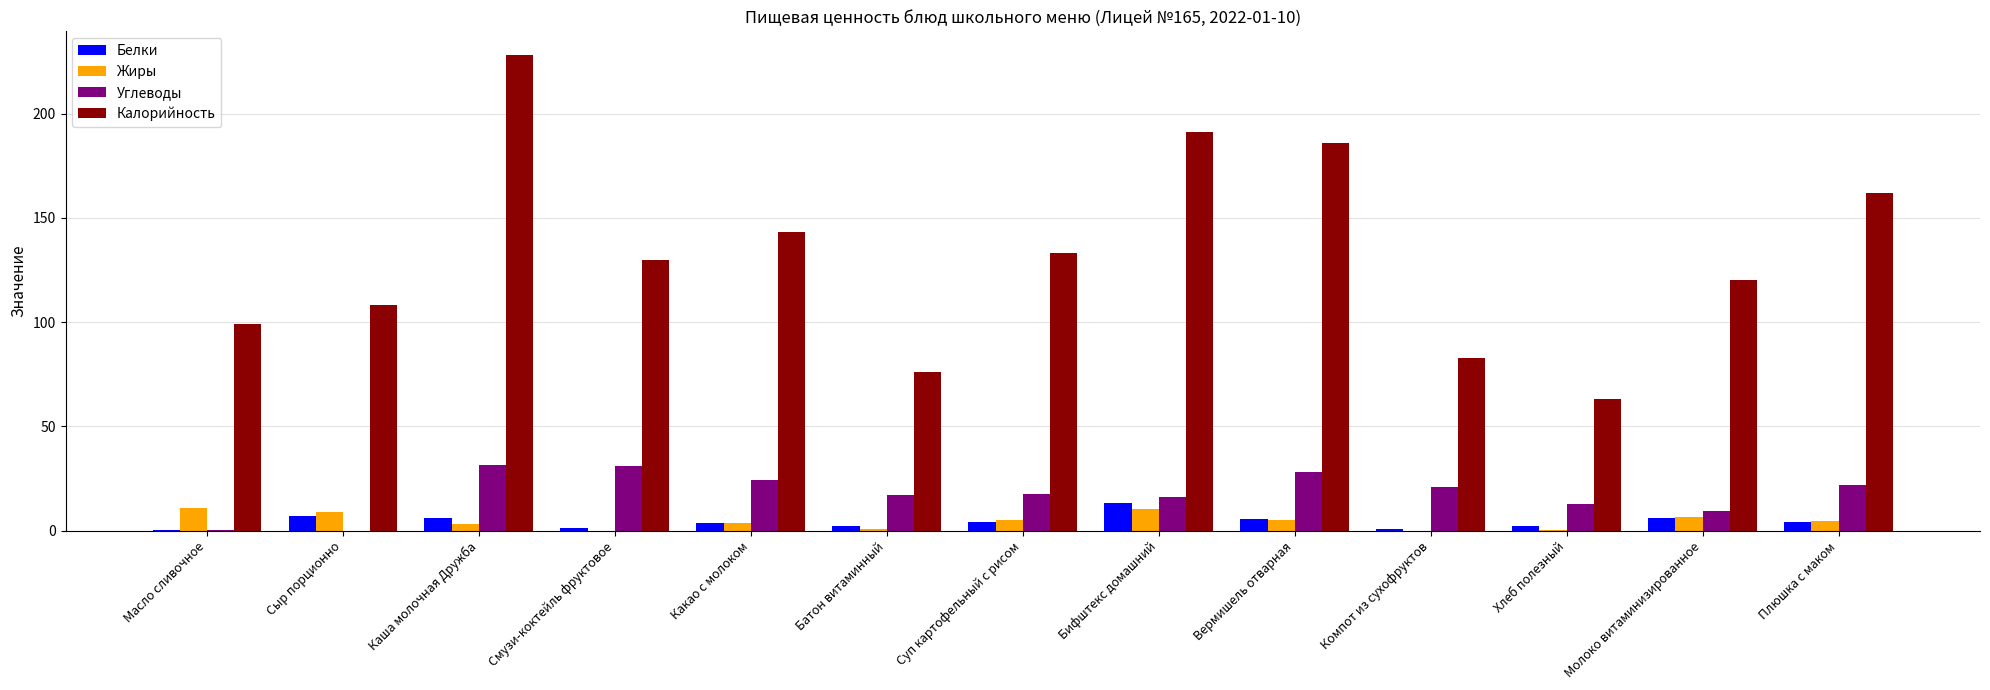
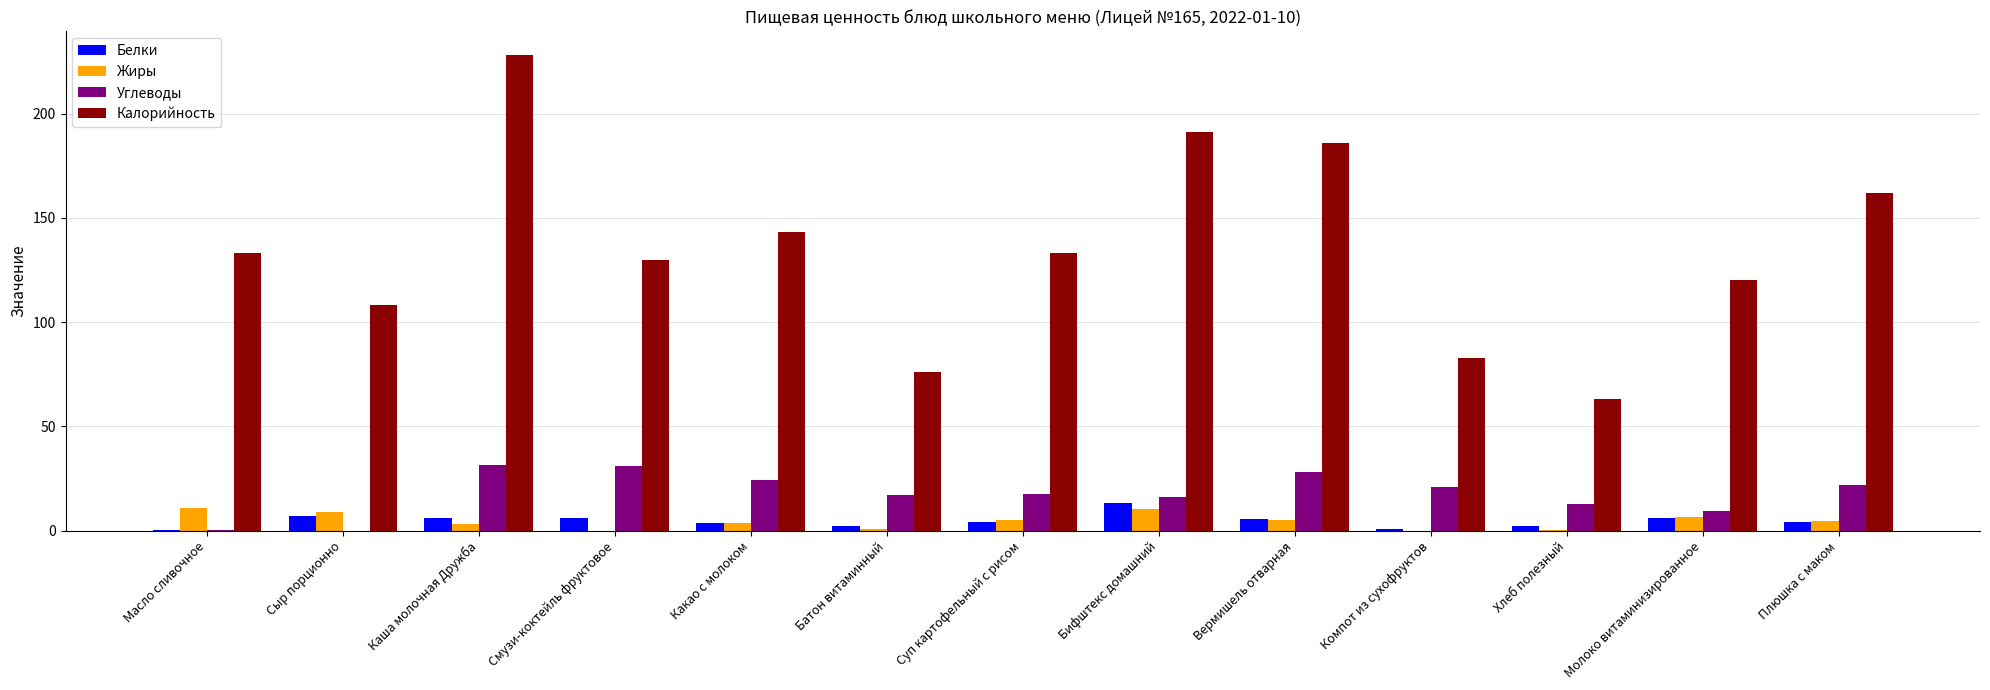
Калорийность, Масло сливочное: 99 -> 133
Белки, Смузи-коктейль фруктовое: 2 -> 6
